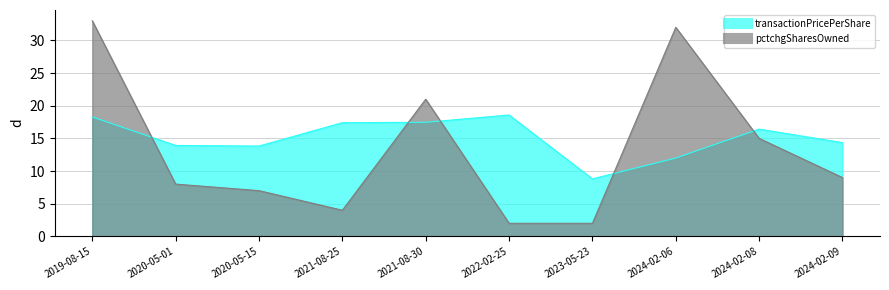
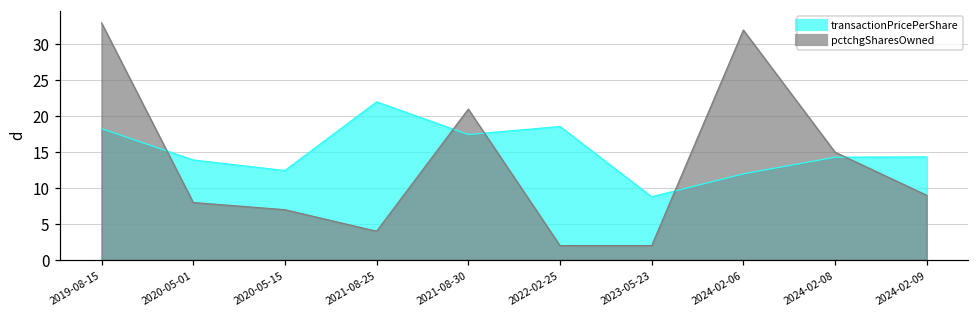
transactionPricePerShare, 2020-05-15: 14 -> 12
transactionPricePerShare, 2021-08-25: 17 -> 22
transactionPricePerShare, 2024-02-08: 16 -> 14
